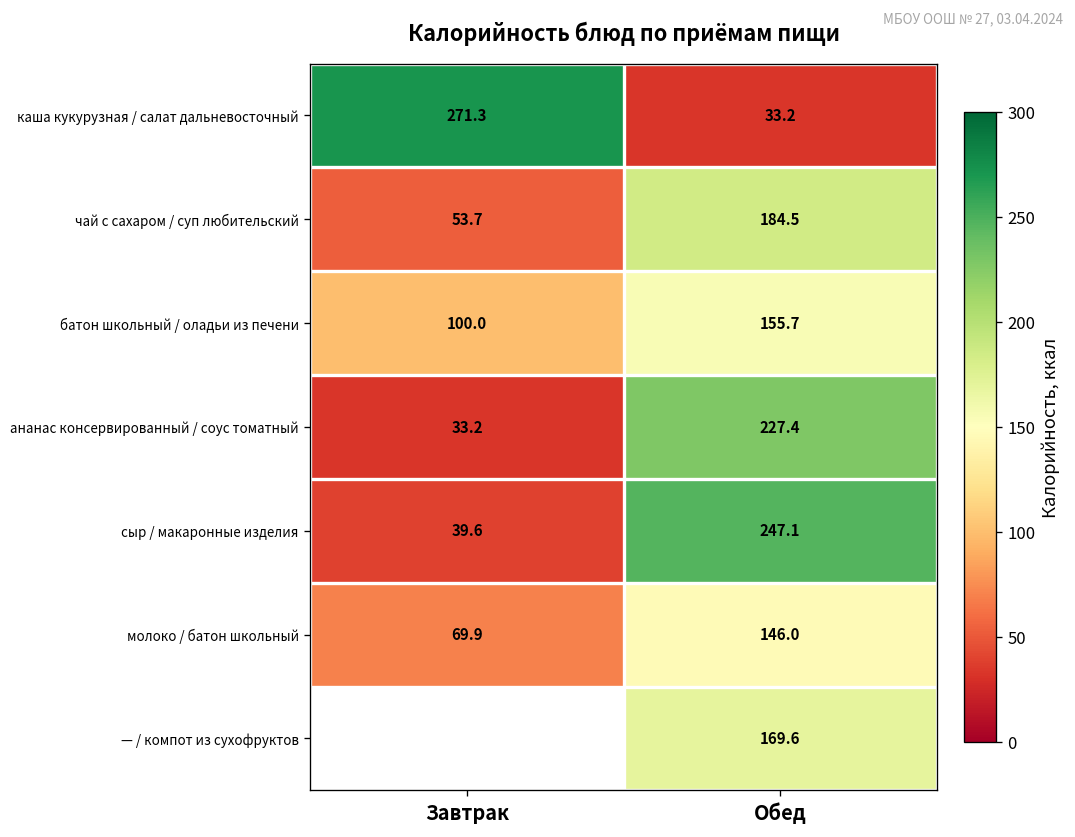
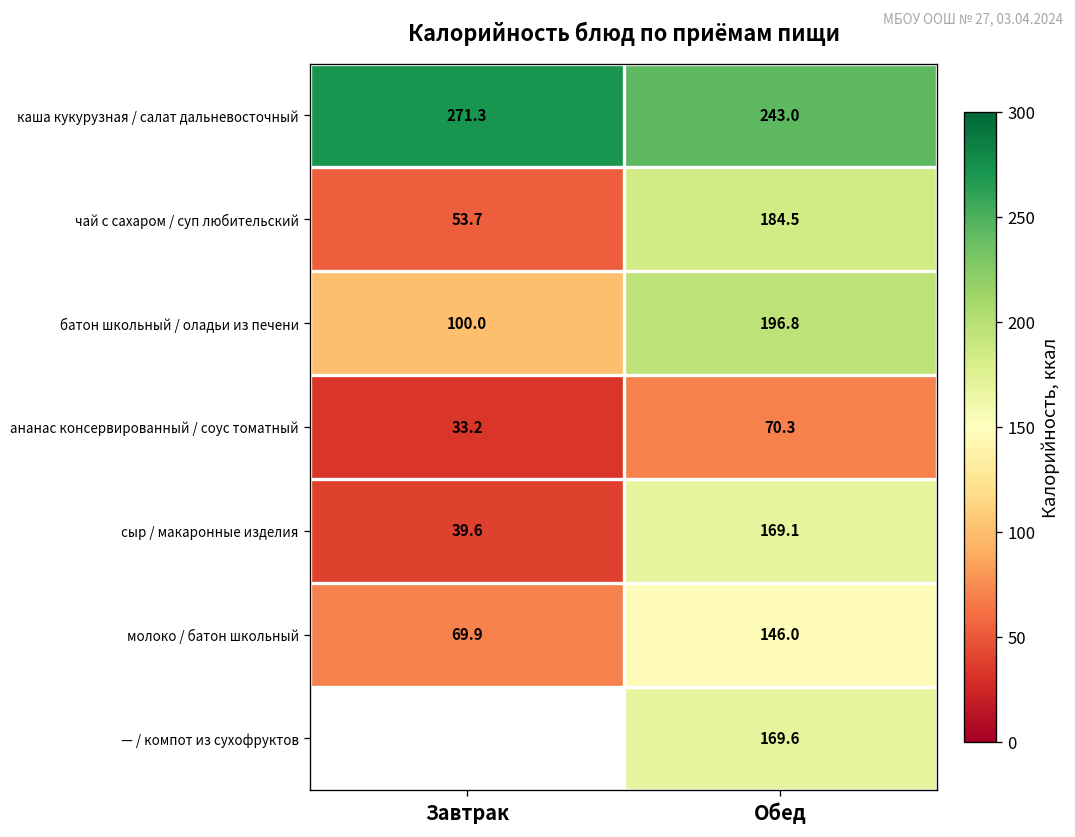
каша кукурузная / салат дальневосточный, Обед: 33.2 -> 243.0
батон школьный / оладьи из печени, Обед: 155.7 -> 196.8
ананас консервированный / соус томатный, Обед: 227.4 -> 70.3
сыр / макаронные изделия, Обед: 247.1 -> 169.1
